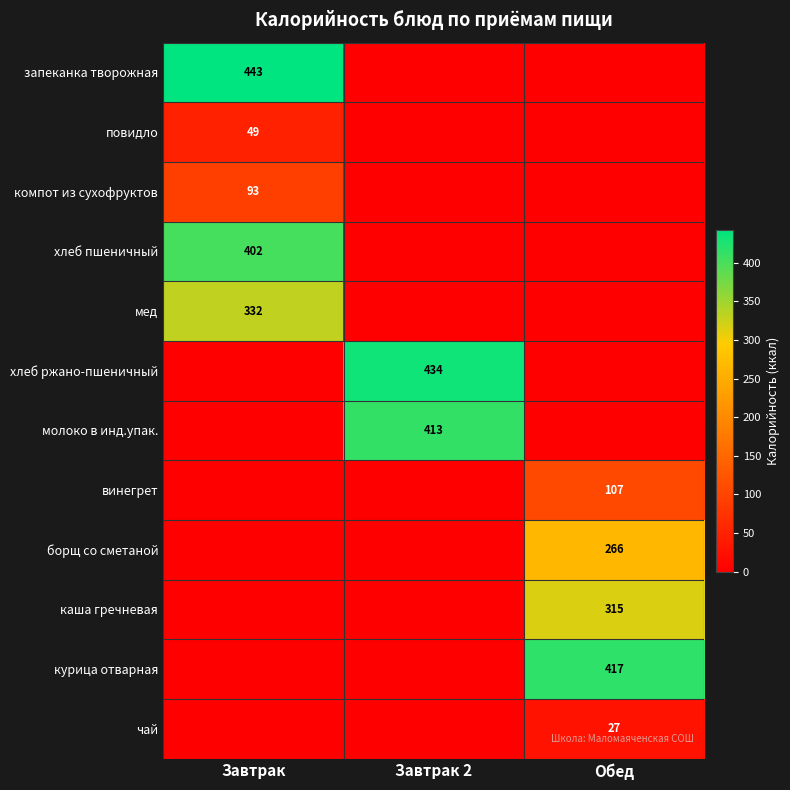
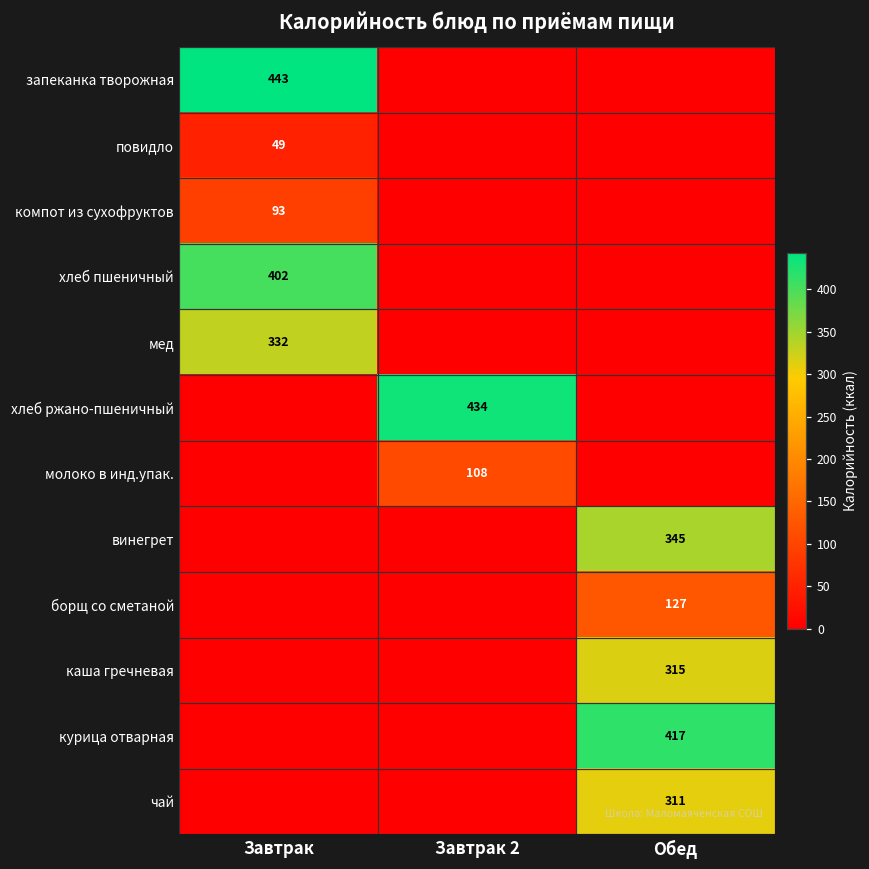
молоко в инд.упак., Завтрак 2: 413 -> 108
винегрет, Обед: 107 -> 345
борщ со сметаной, Обед: 266 -> 127
чай, Обед: 27 -> 311
